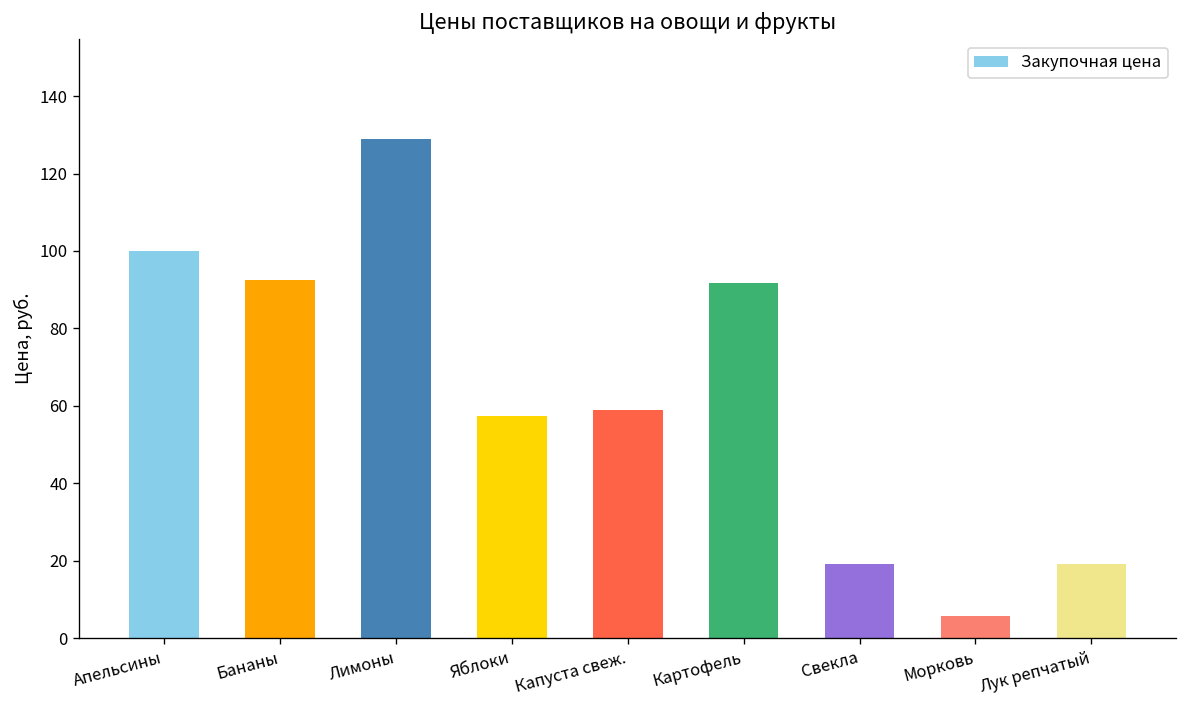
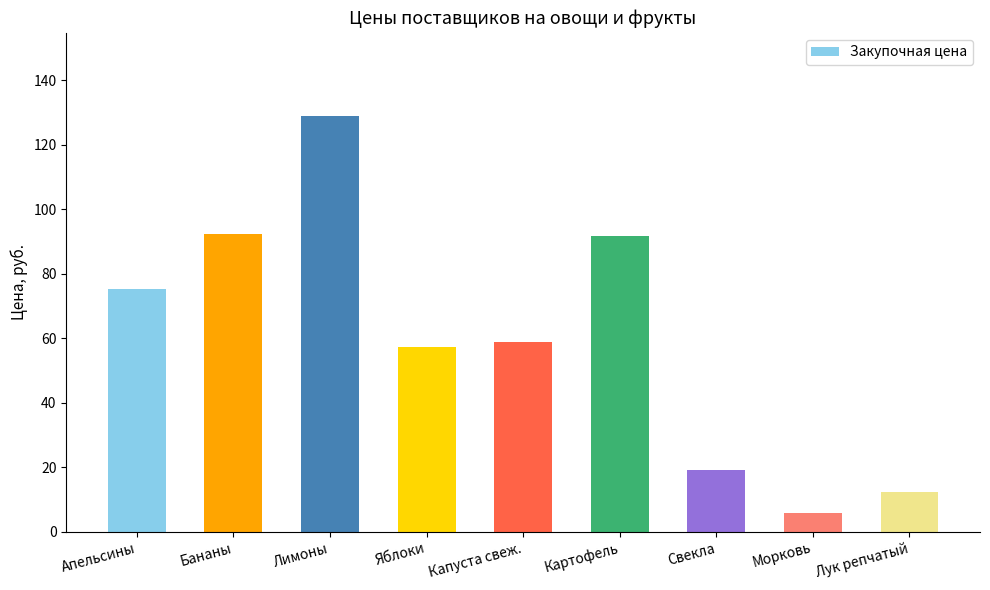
Апельсины: 100 -> 75
Лук репчатый: 19 -> 12
